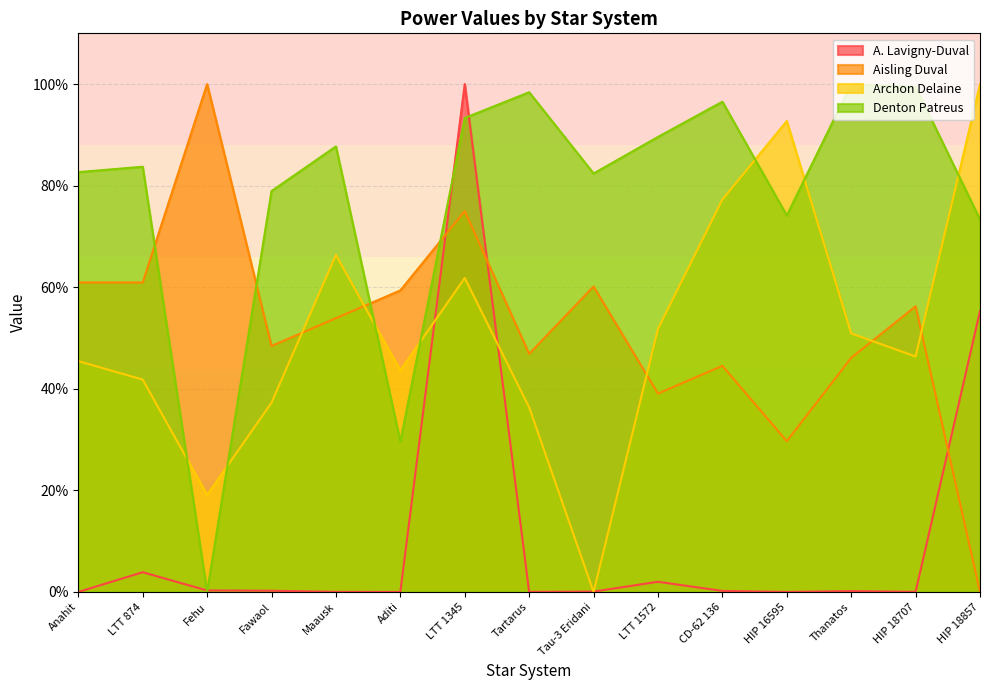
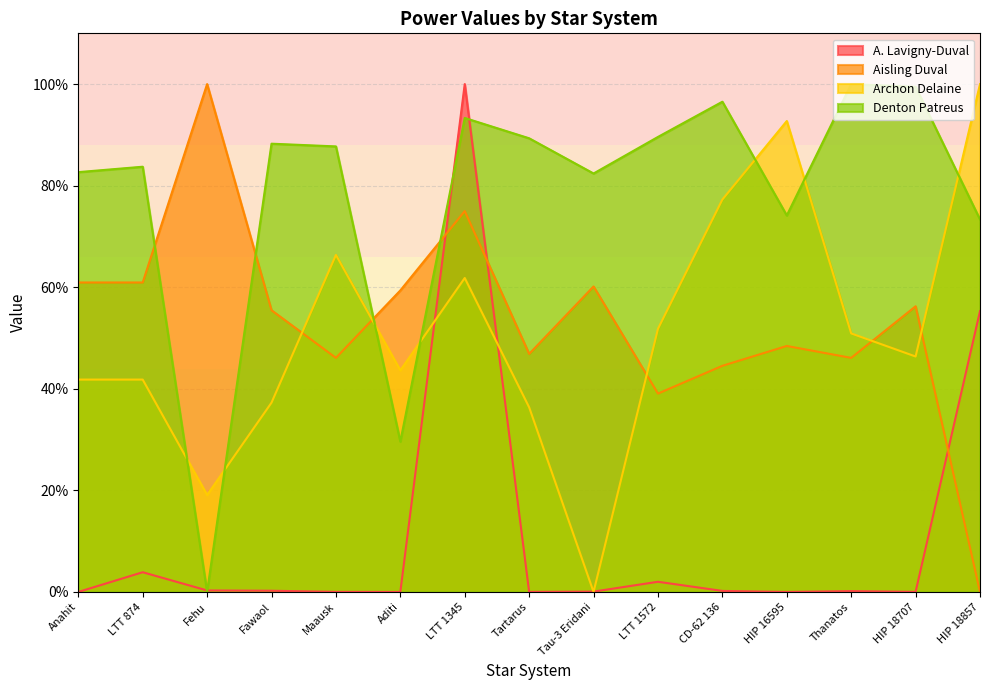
Archon Delaine, Anahit: 45% -> 42%
Aisling Duval, Fawaol: 48% -> 55%
Denton Patreus, Fawaol: 79% -> 88%
Aisling Duval, Maausk: 54% -> 46%
Denton Patreus, Tartarus: 98% -> 89%
Aisling Duval, HIP 16595: 30% -> 48%
